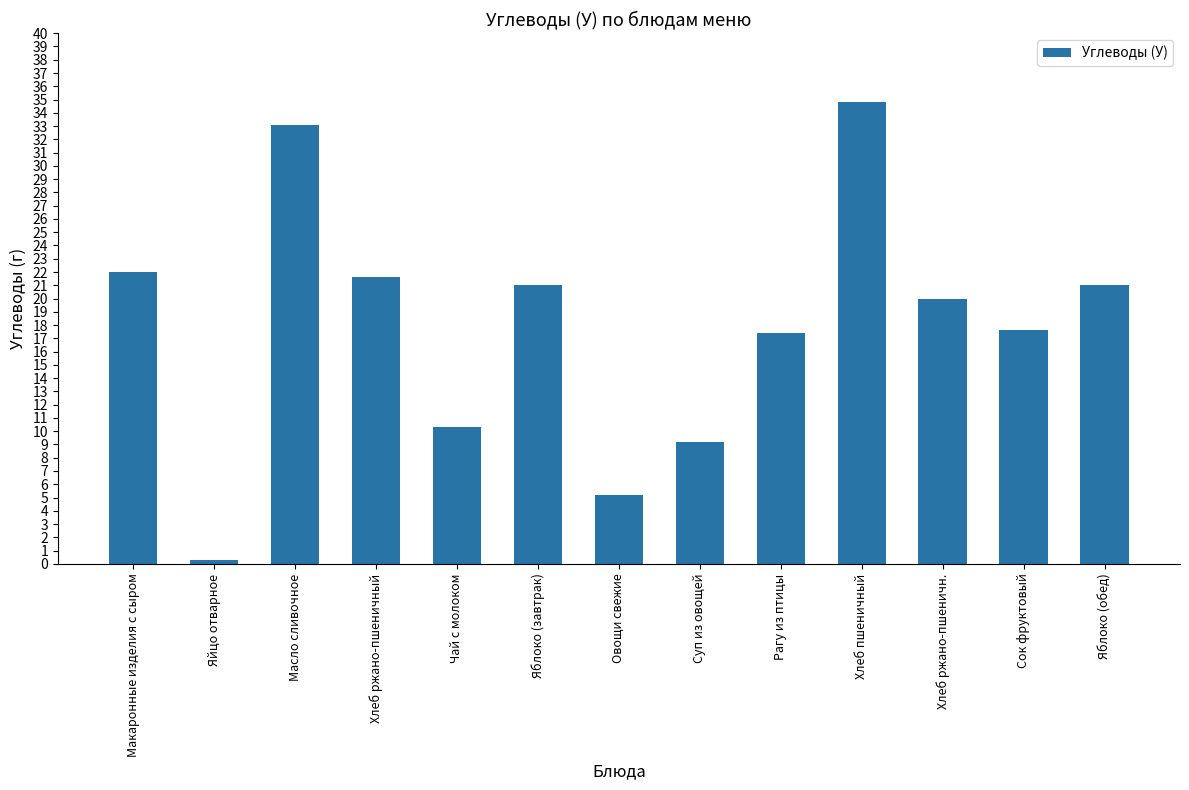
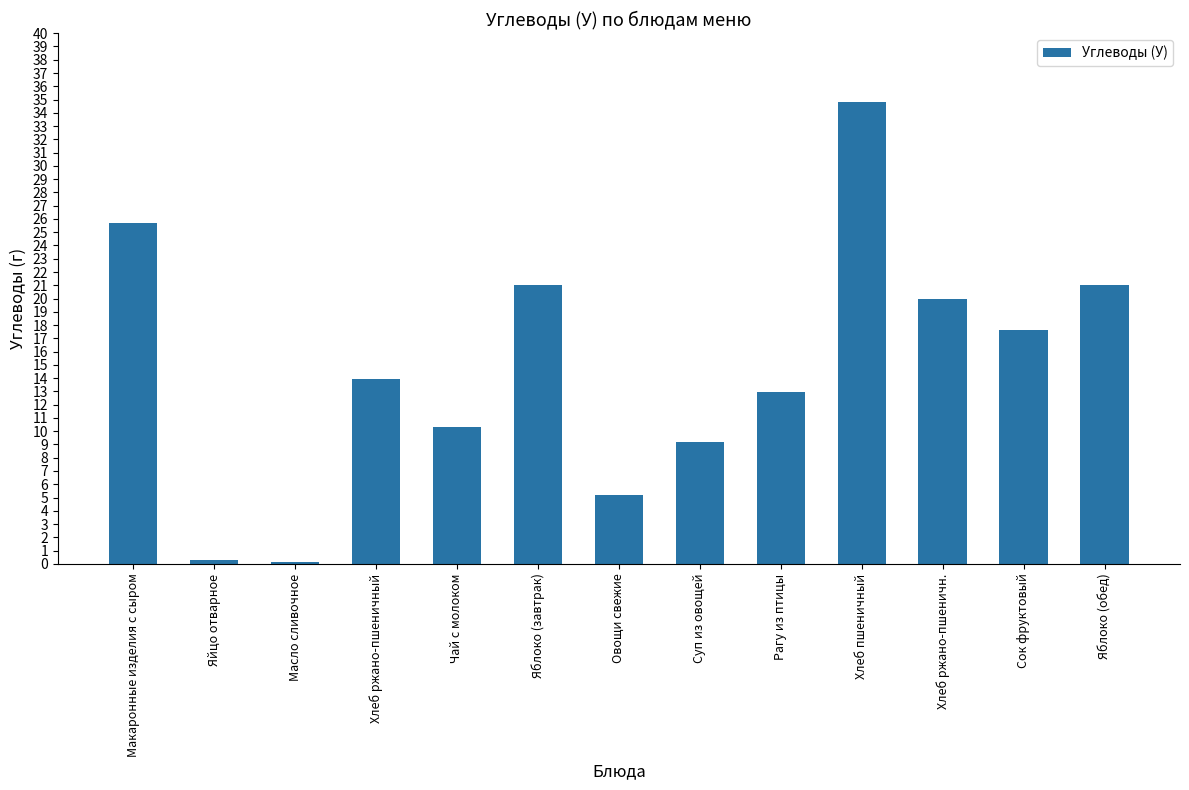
Макаронные изделия с сыром: 22.0 -> 25.7
Масло сливочное: 33.1 -> 0.1
Хлеб ржано-пшеничный: 21.6 -> 13.9
Рагу из птицы: 17.4 -> 12.9
